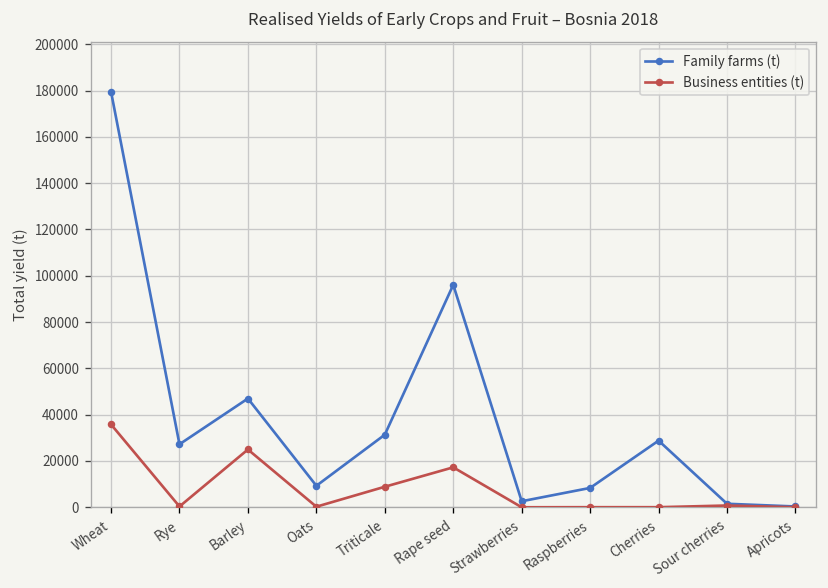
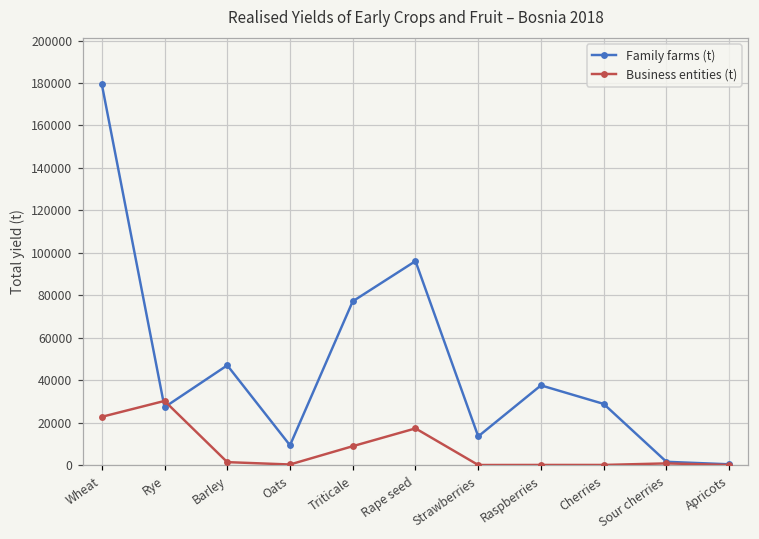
Business entities (t), Wheat: 36000 -> 23000
Business entities (t), Rye: 0 -> 30000
Business entities (t), Barley: 25000 -> 1000
Family farms (t), Triticale: 31000 -> 77000
Family farms (t), Strawberries: 3000 -> 13000
Family farms (t), Raspberries: 8000 -> 38000
